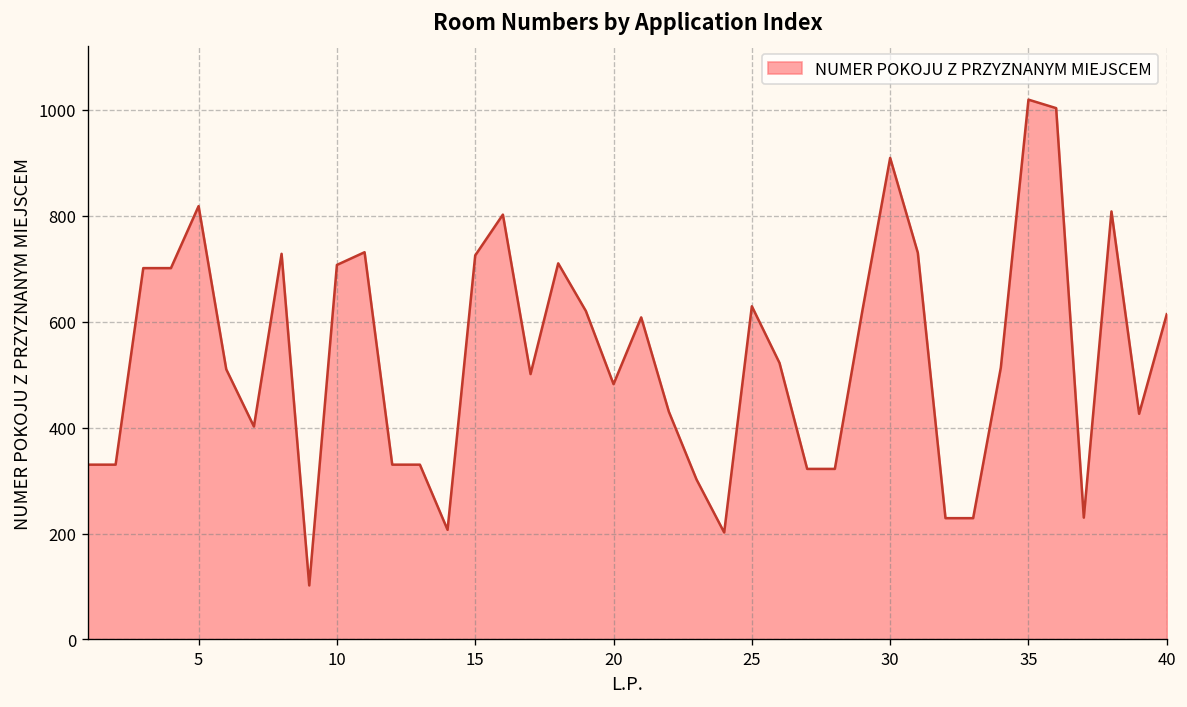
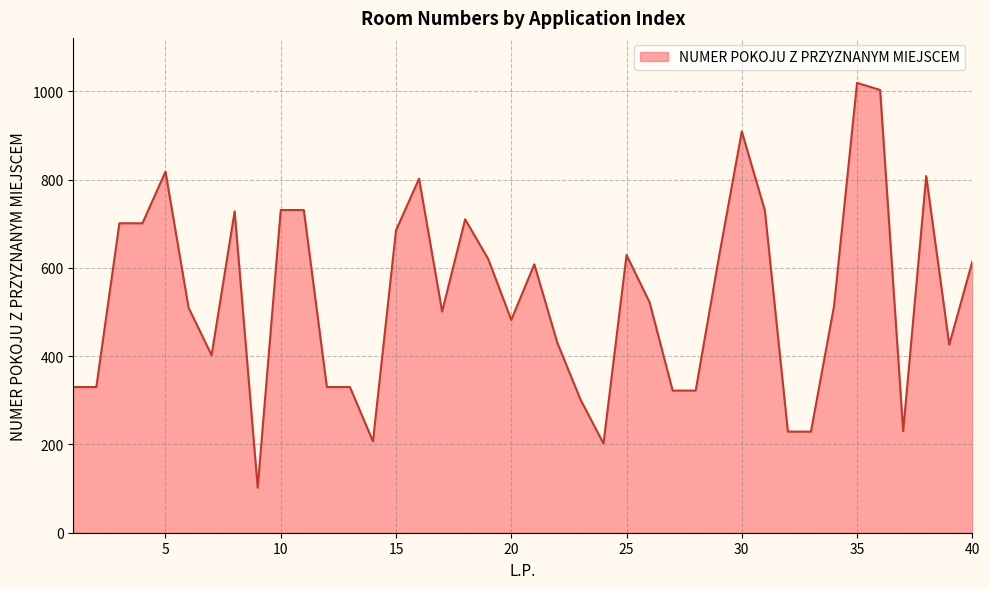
10: 710 -> 730
15: 730 -> 690
